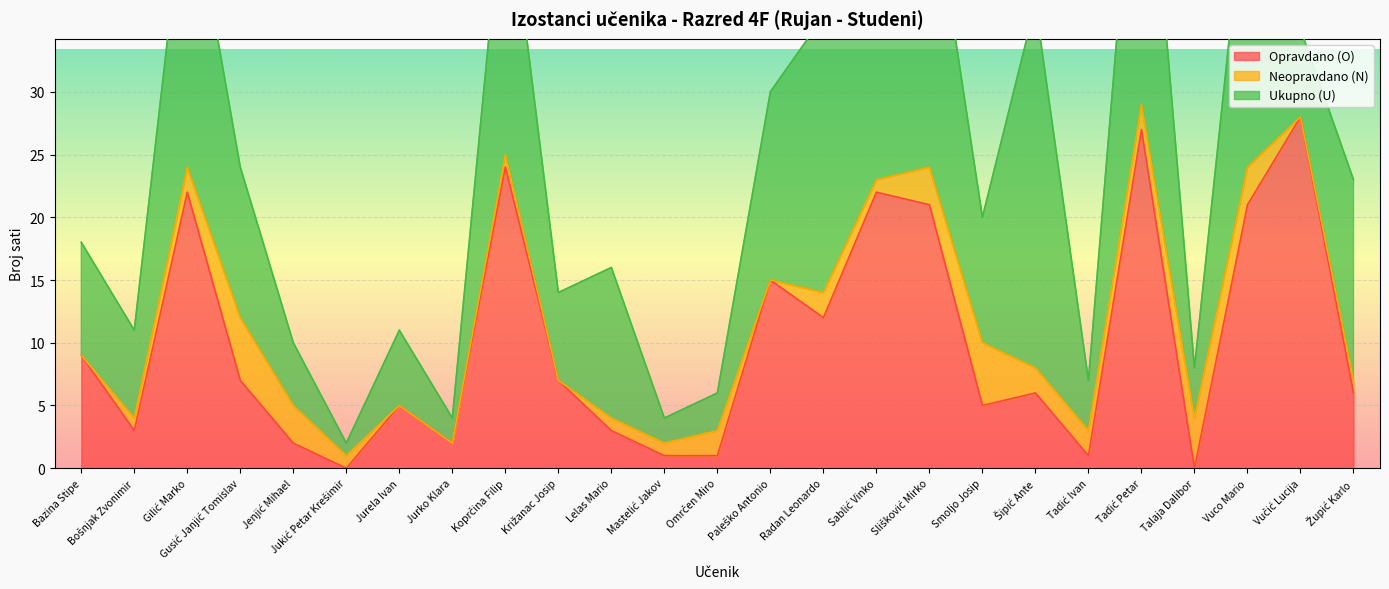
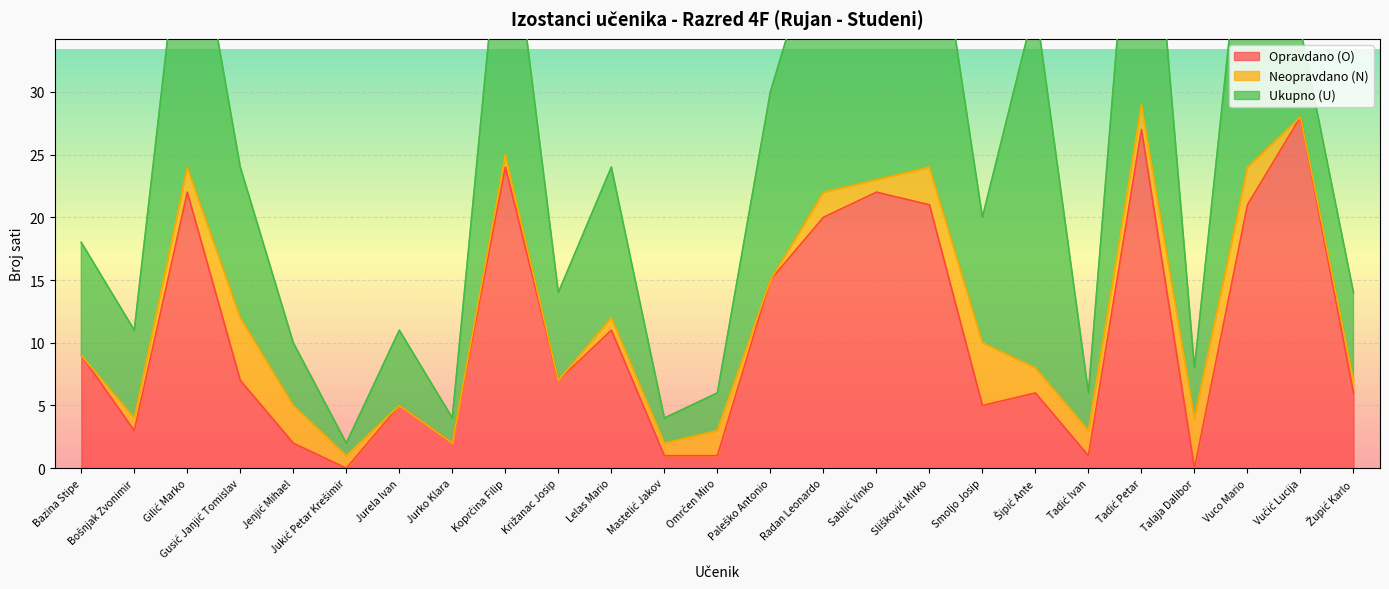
Opravdano (O), Lelas Mario: 3 -> 11
Opravdano (O), Radan Leonardo: 12 -> 20
Ukupno (U), Tadić Ivan: 4 -> 3
Ukupno (U), Župić Karlo: 16 -> 7
